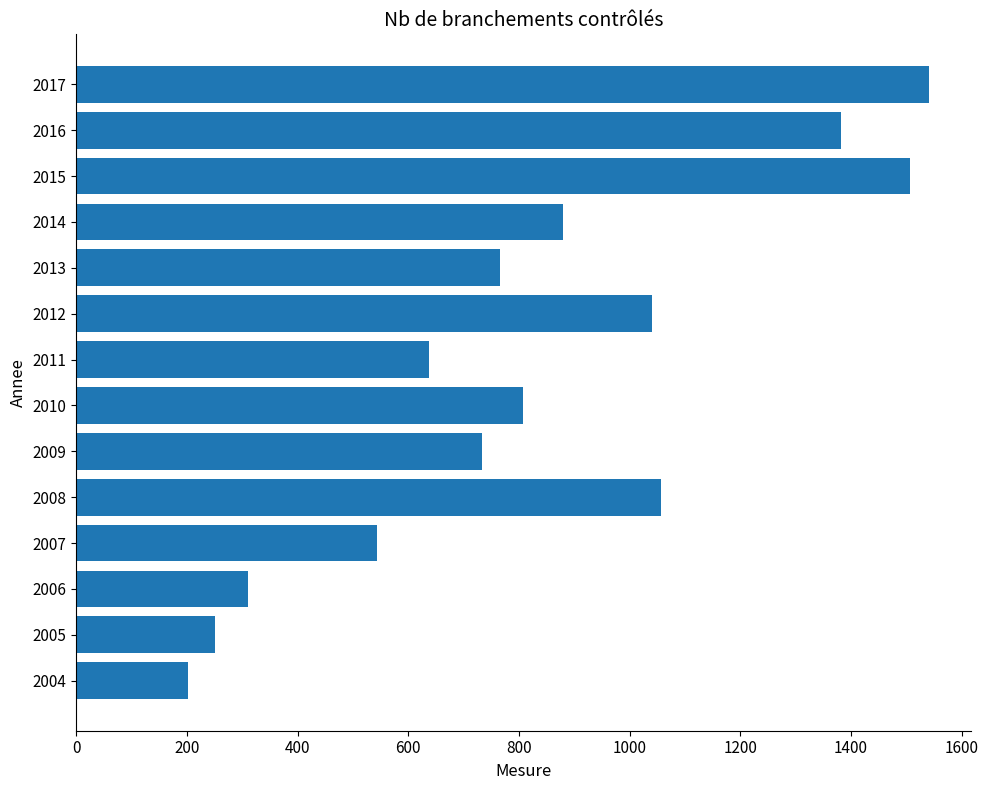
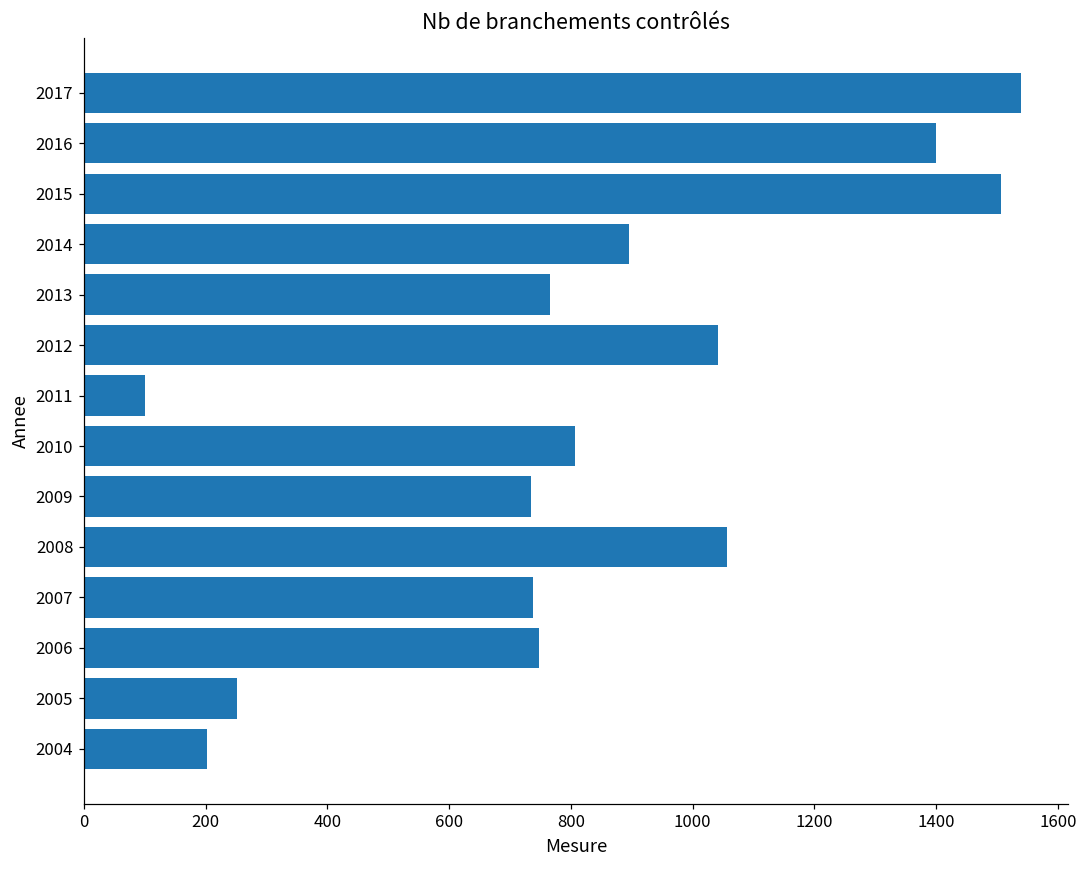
2016: 1380 -> 1400
2014: 880 -> 900
2011: 640 -> 100
2007: 540 -> 740
2006: 310 -> 750
